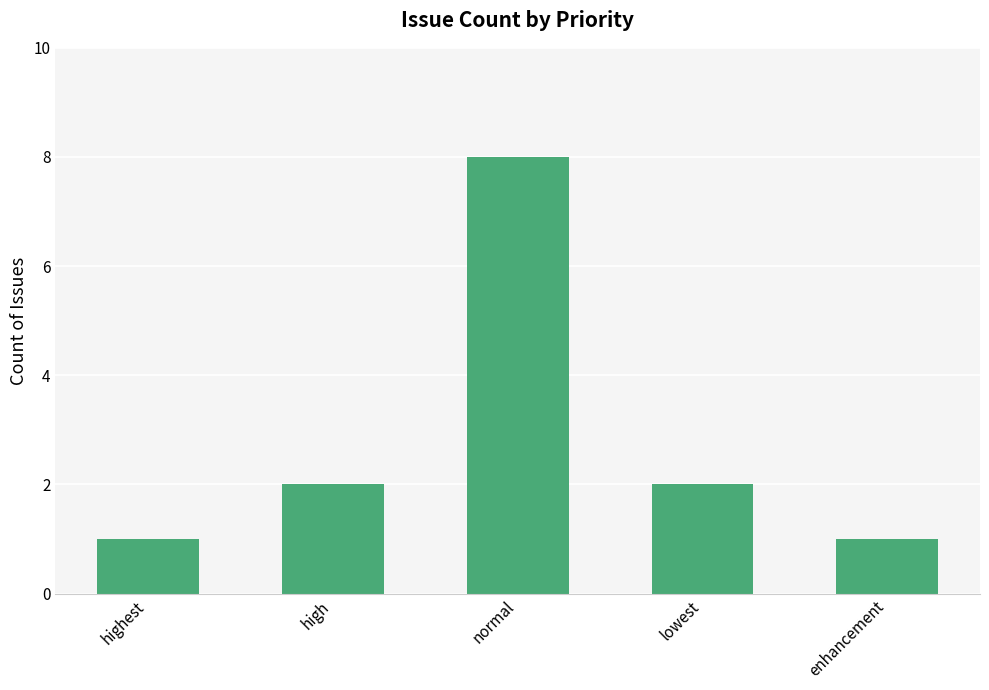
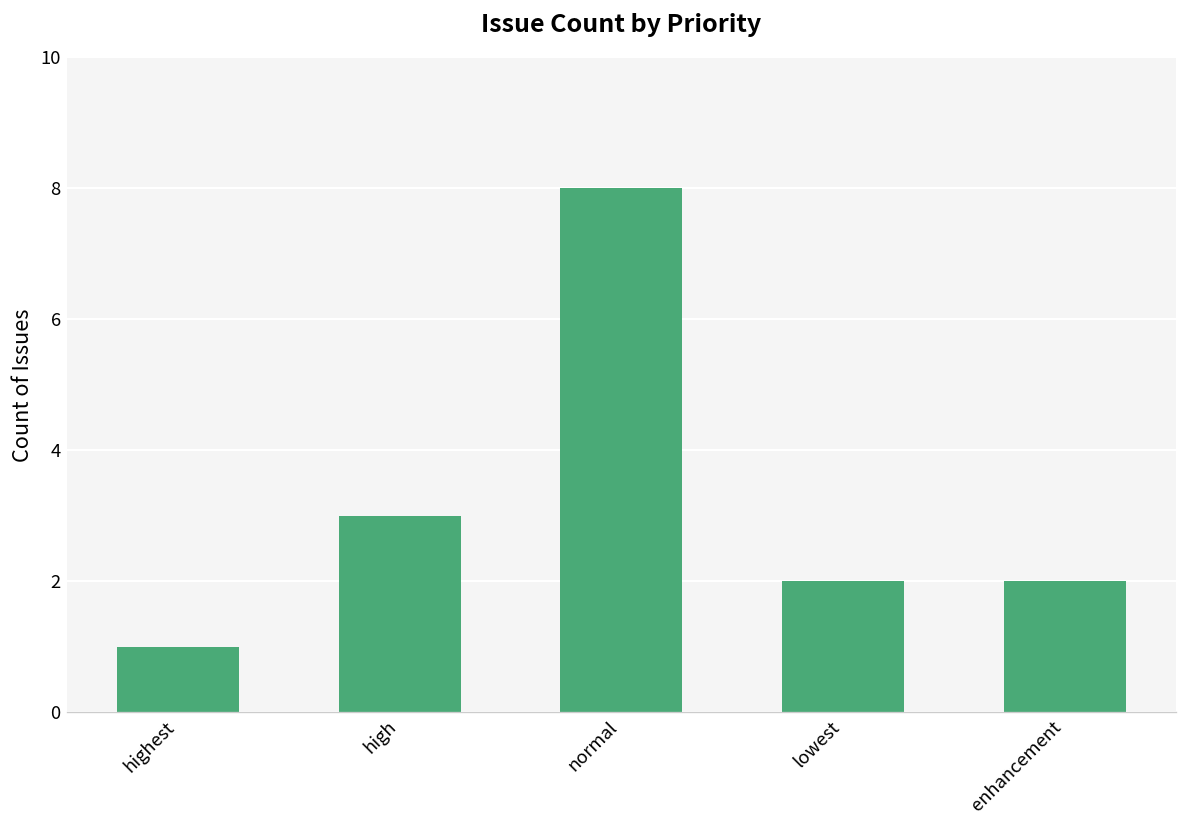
high: 2 -> 3
enhancement: 1 -> 2
